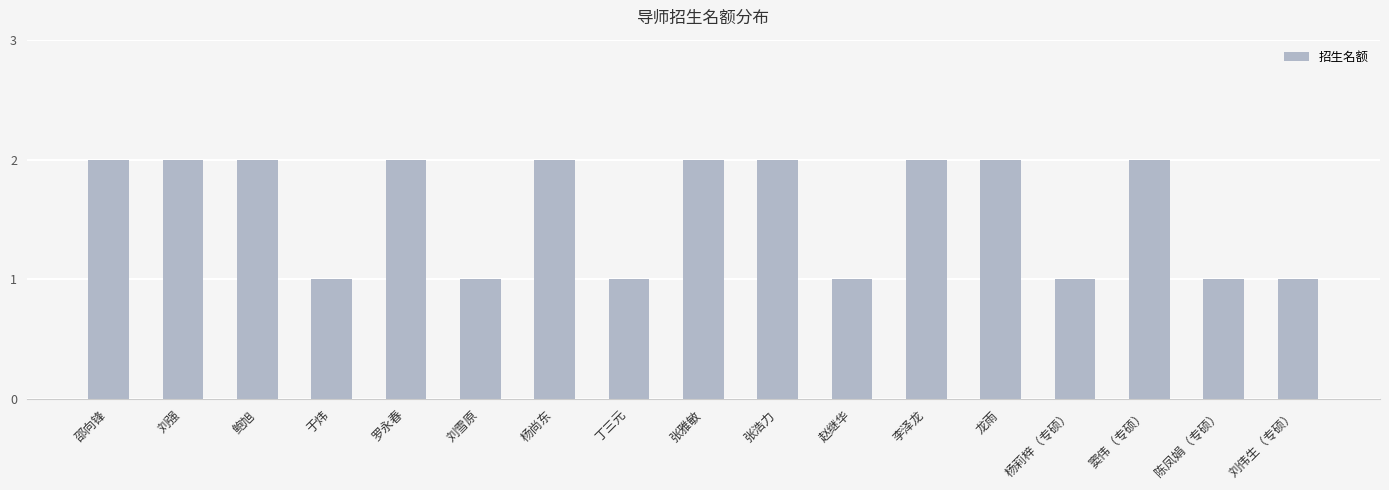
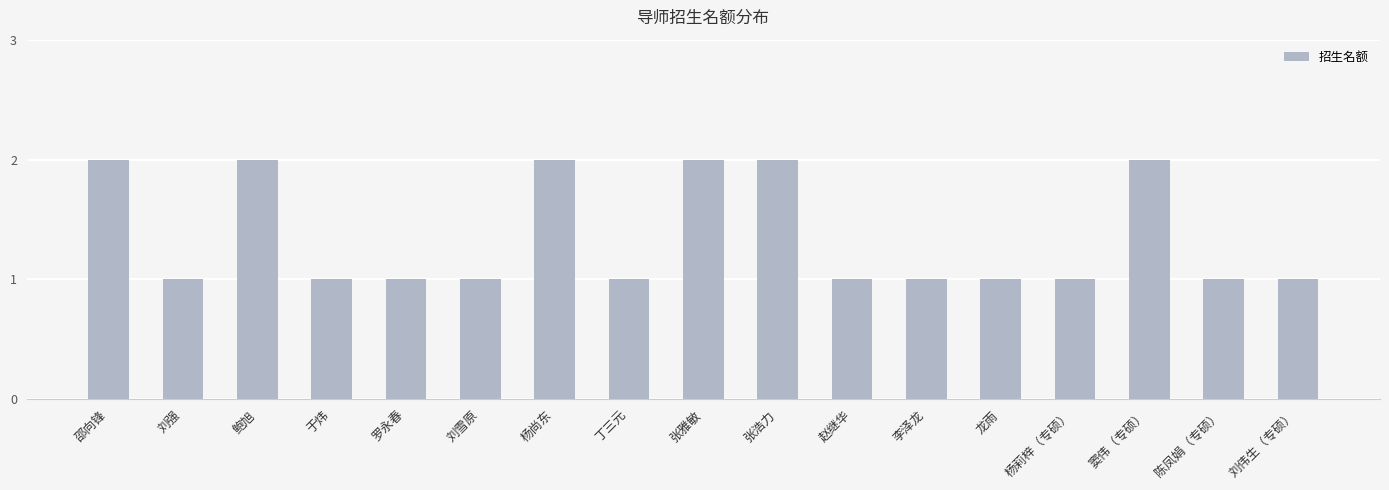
刘强: 2 -> 1
罗永春: 2 -> 1
李泽龙: 2 -> 1
龙雨: 2 -> 1
